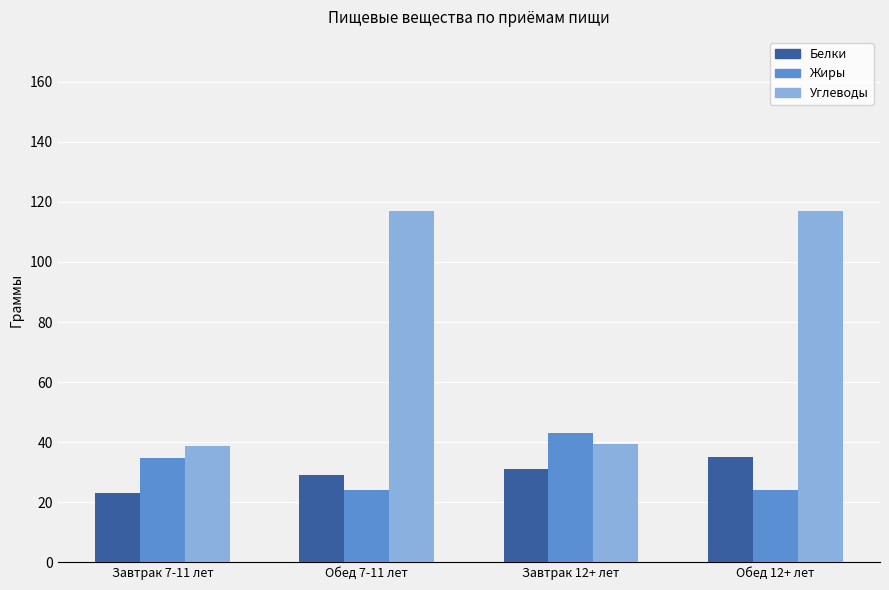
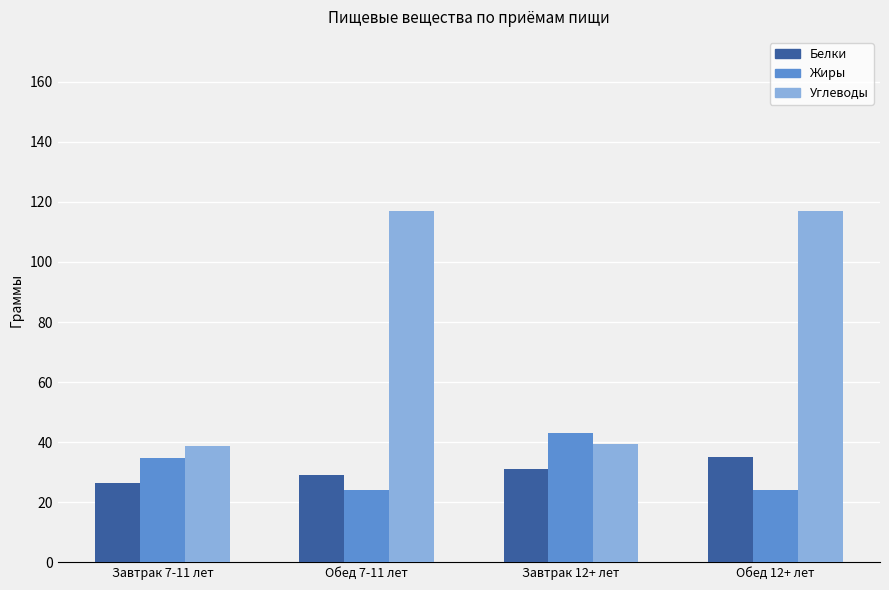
Белки, Завтрак 7-11 лет: 23 -> 27
